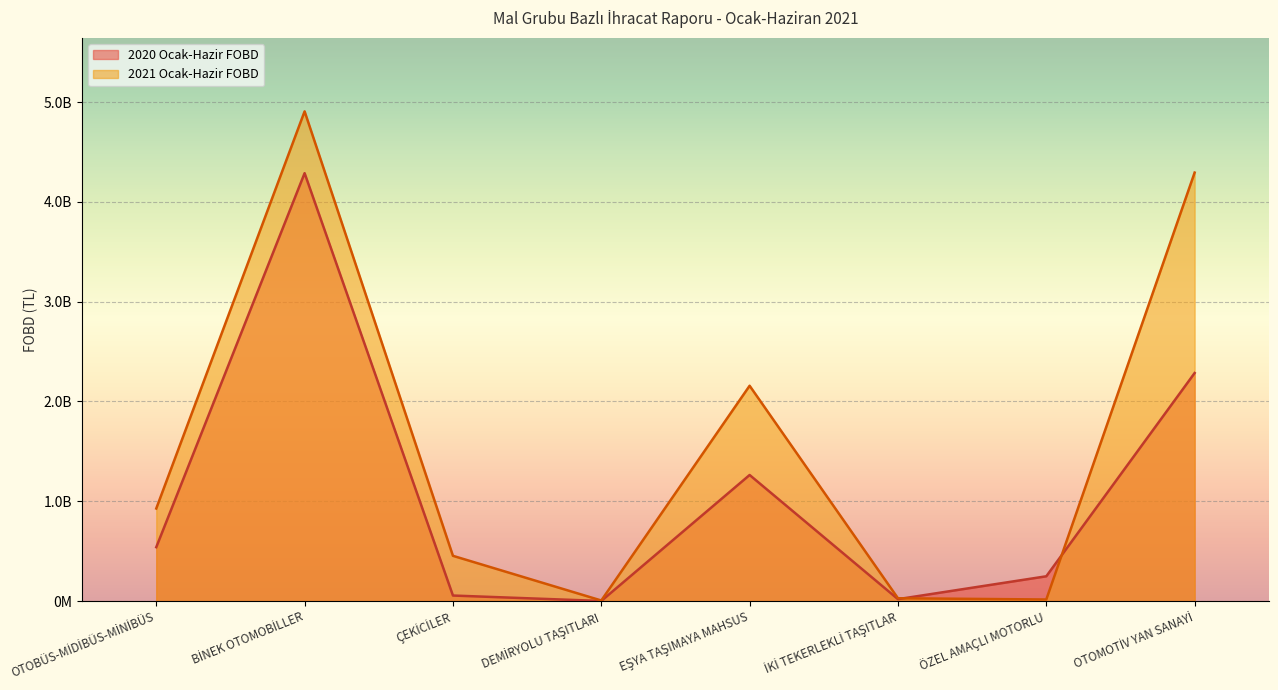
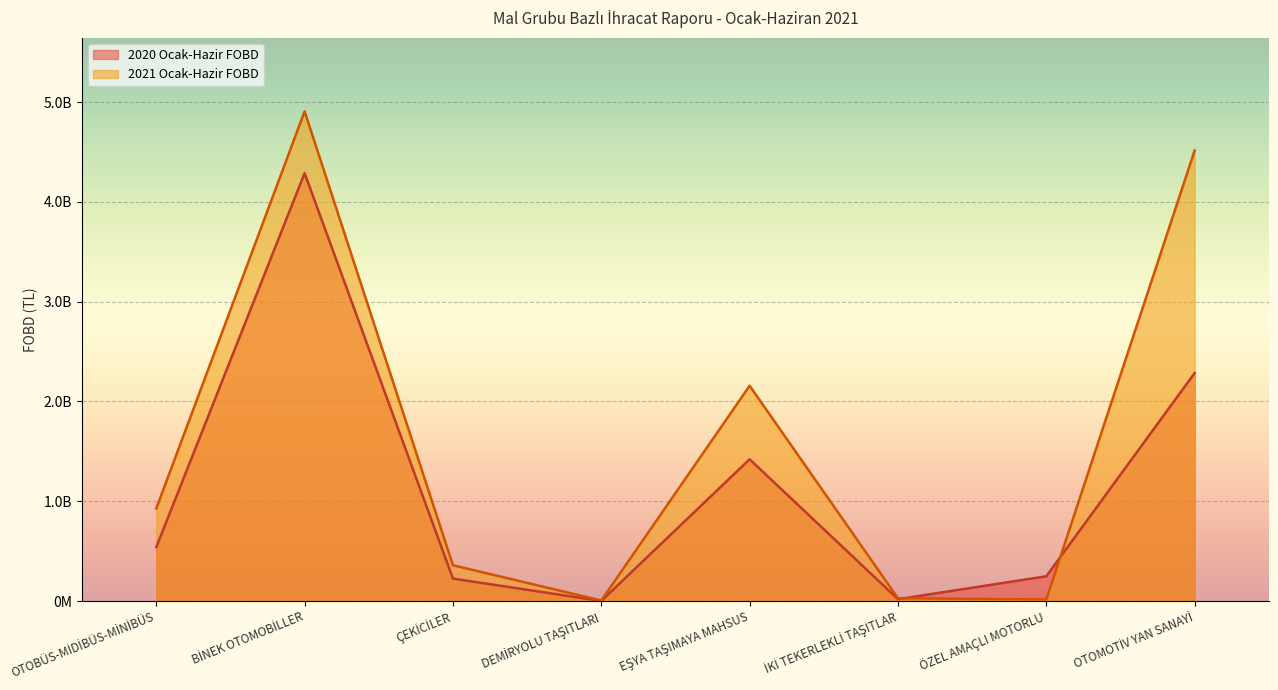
2020 Ocak-Hazir FOBD, ÇEKİCİLER: 100000000 -> 200000000
2021 Ocak-Hazir FOBD, ÇEKİCİLER: 500000000 -> 400000000
2020 Ocak-Hazir FOBD, EŞYA TAŞIMAYA MAHSUS: 1300000000 -> 1400000000
2021 Ocak-Hazir FOBD, OTOMOTİV YAN SANAYİ: 4300000000 -> 4500000000
